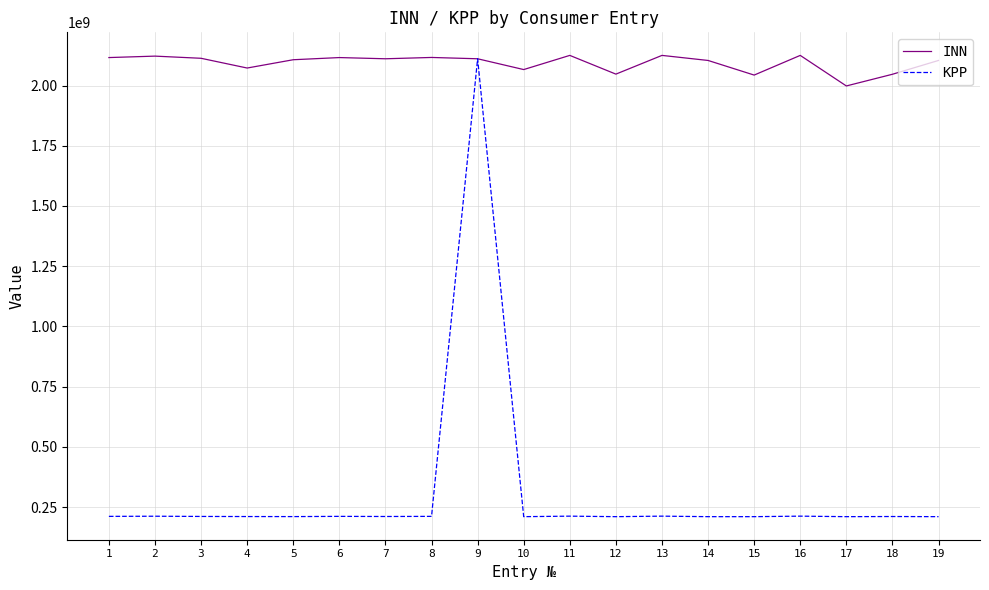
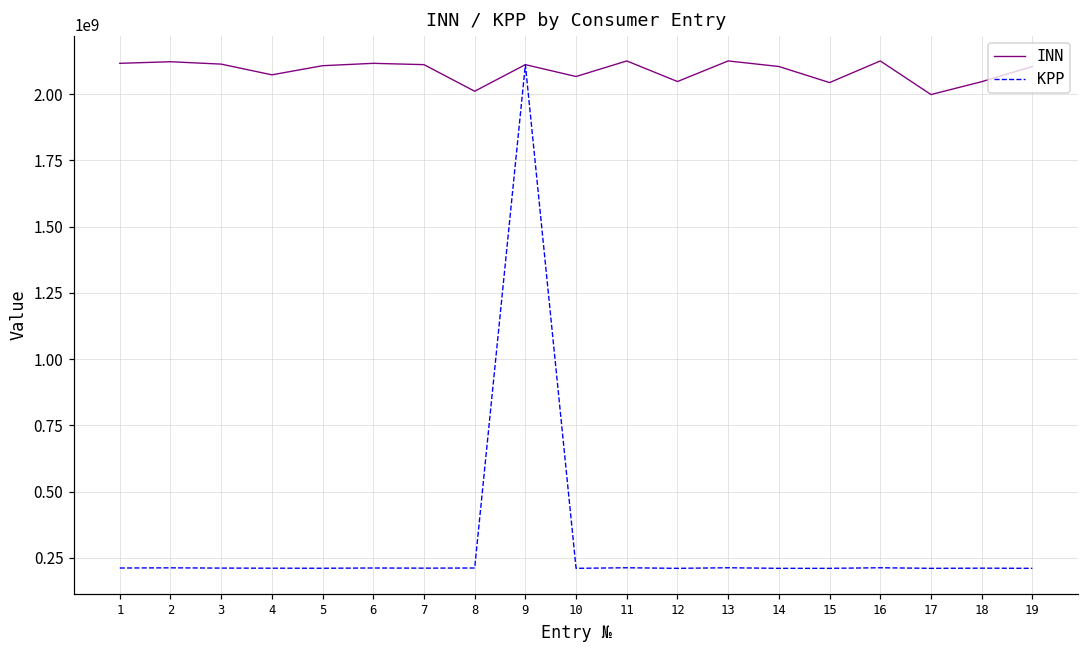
INN, 8: 2120000000 -> 2010000000
